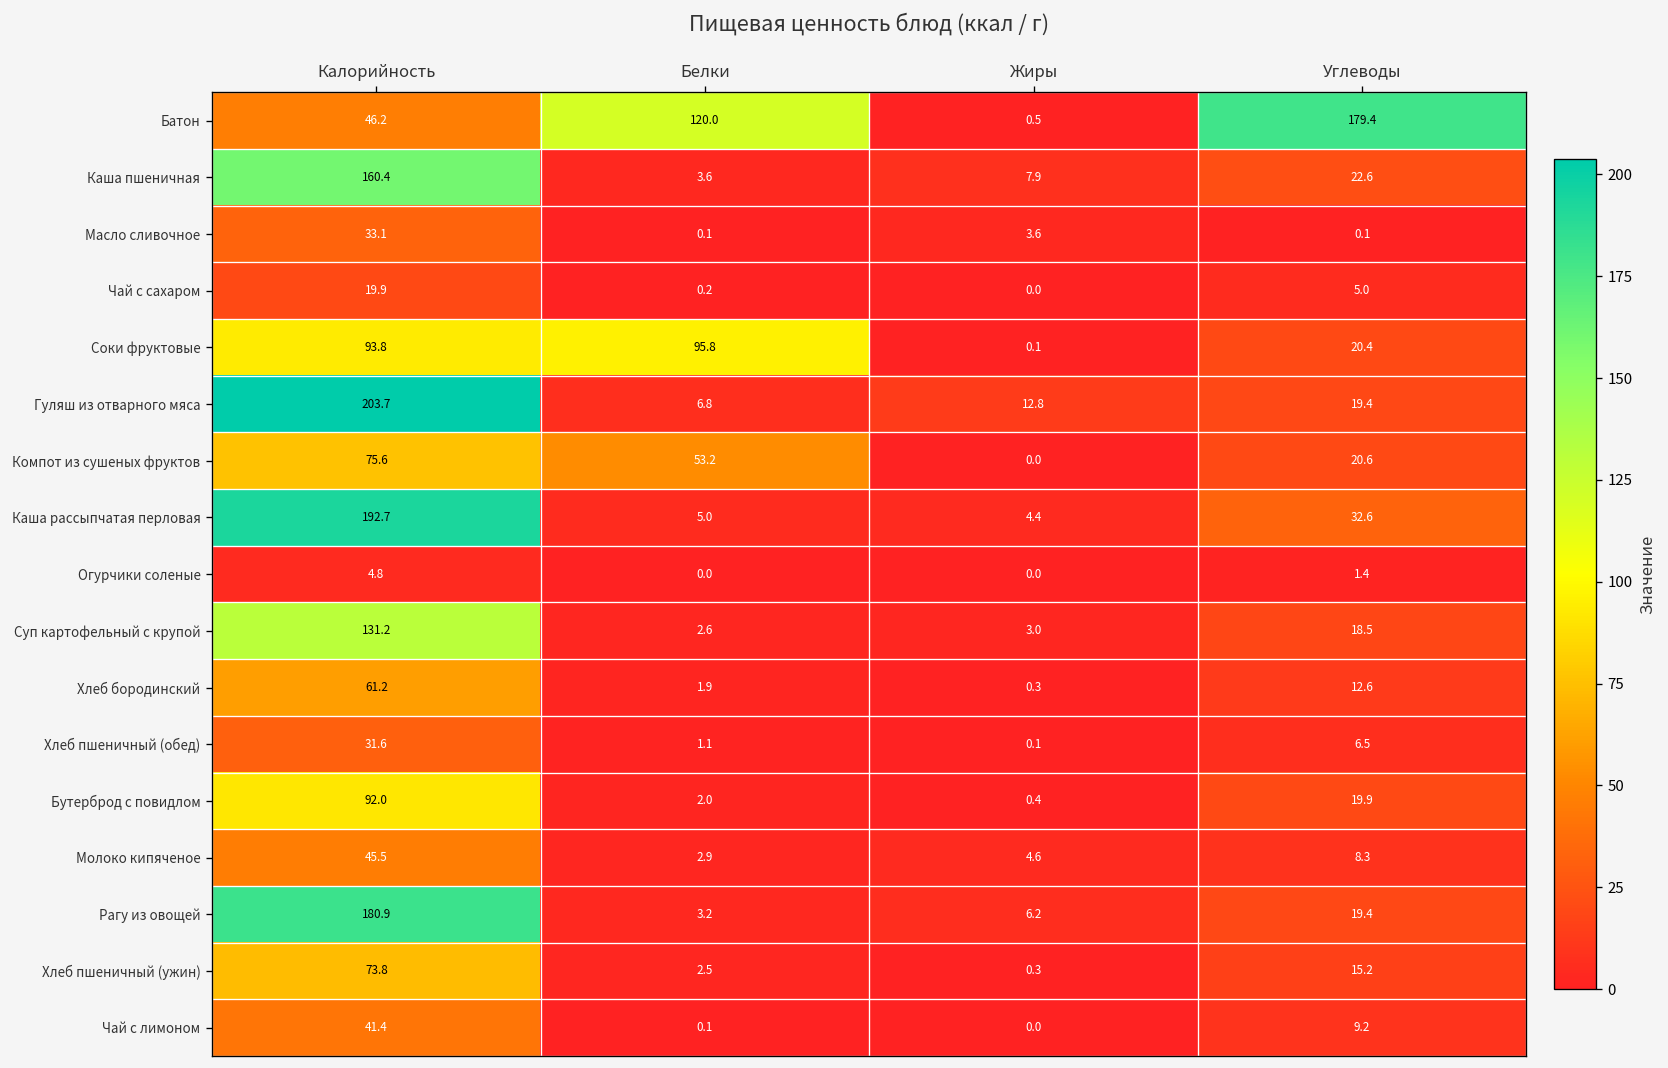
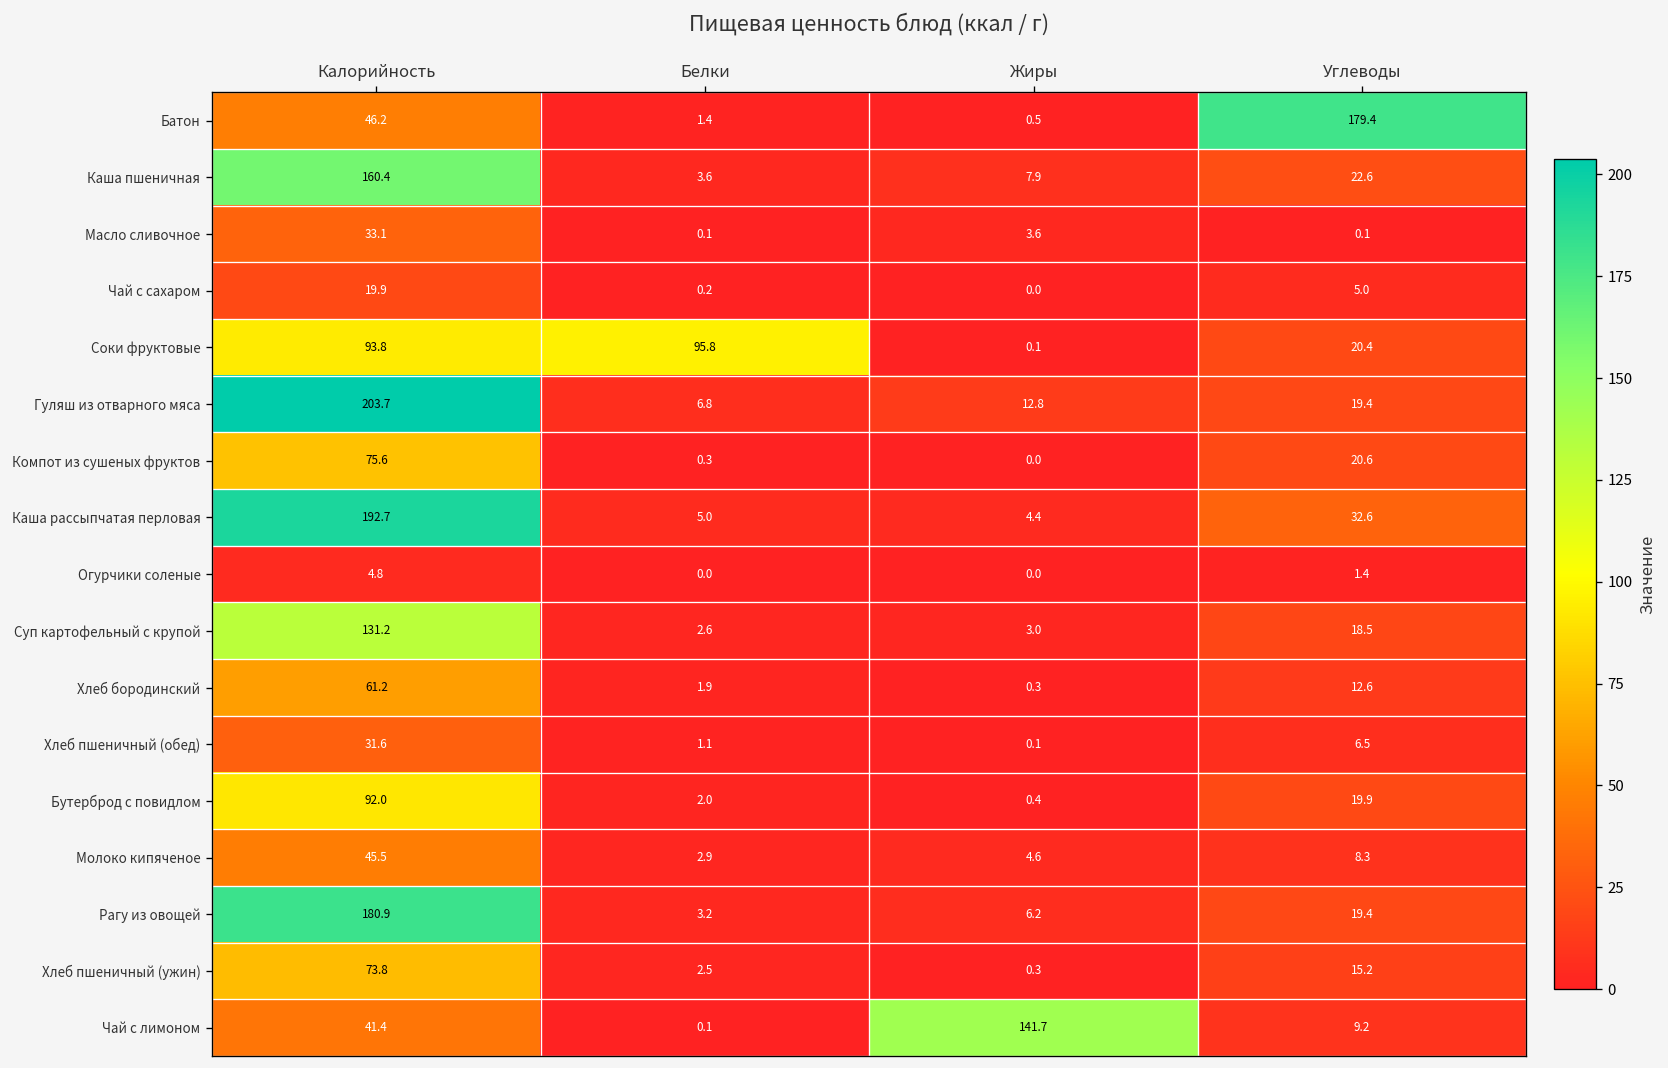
Батон, Белки: 120.0 -> 1.4
Компот из сушеных фруктов, Белки: 53.2 -> 0.3
Чай с лимоном, Жиры: 0.0 -> 141.7
